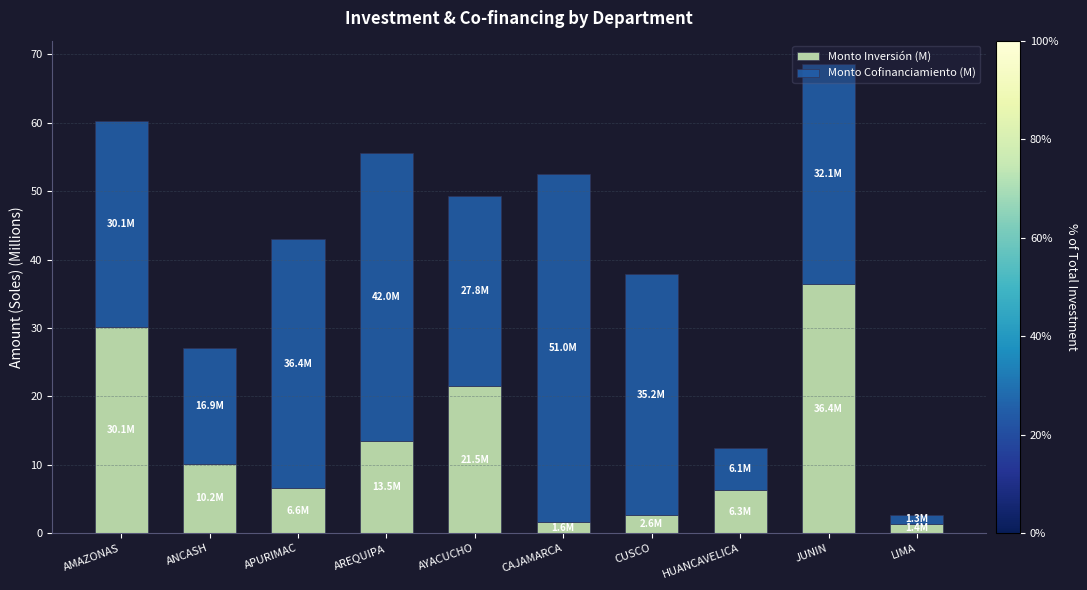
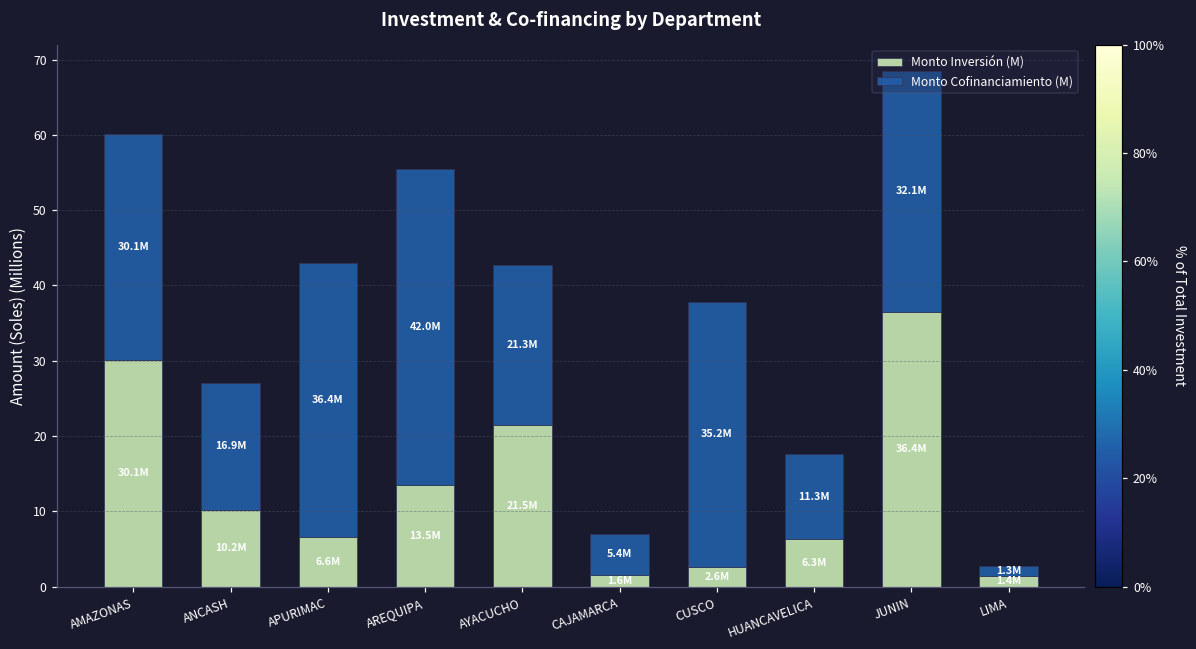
Monto Cofinanciamiento (M), AYACUCHO: 27.8M -> 21.3M
Monto Cofinanciamiento (M), CAJAMARCA: 51.0M -> 5.4M
Monto Cofinanciamiento (M), HUANCAVELICA: 6.1M -> 11.3M
